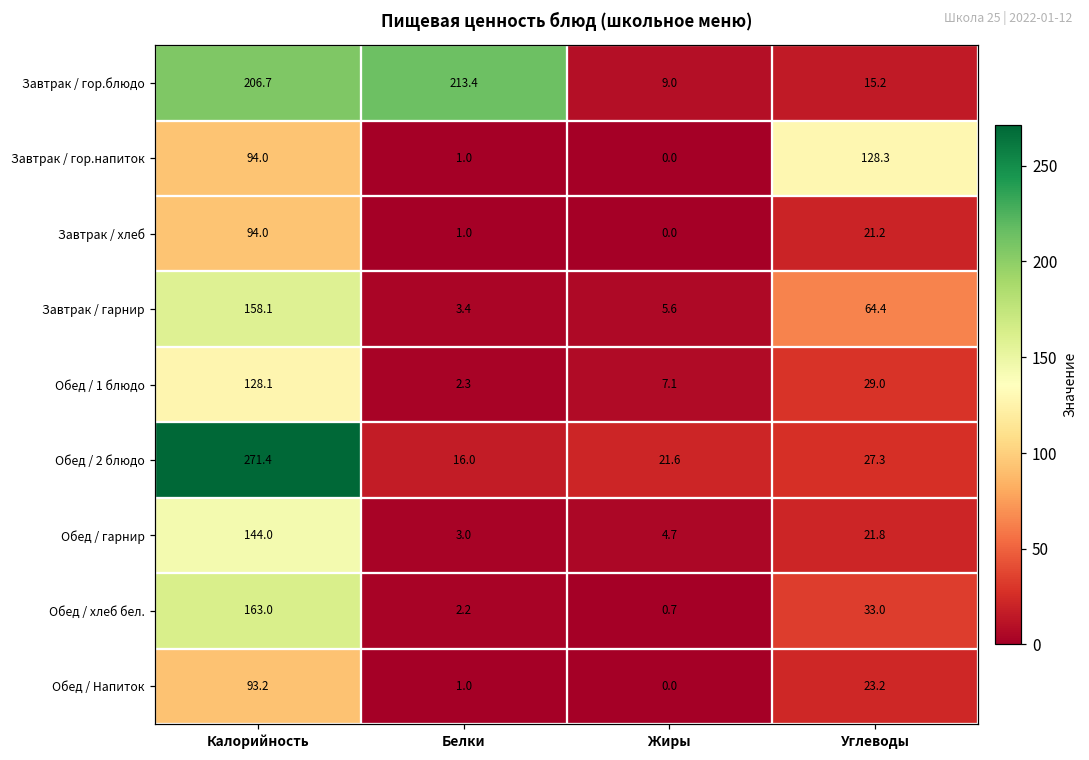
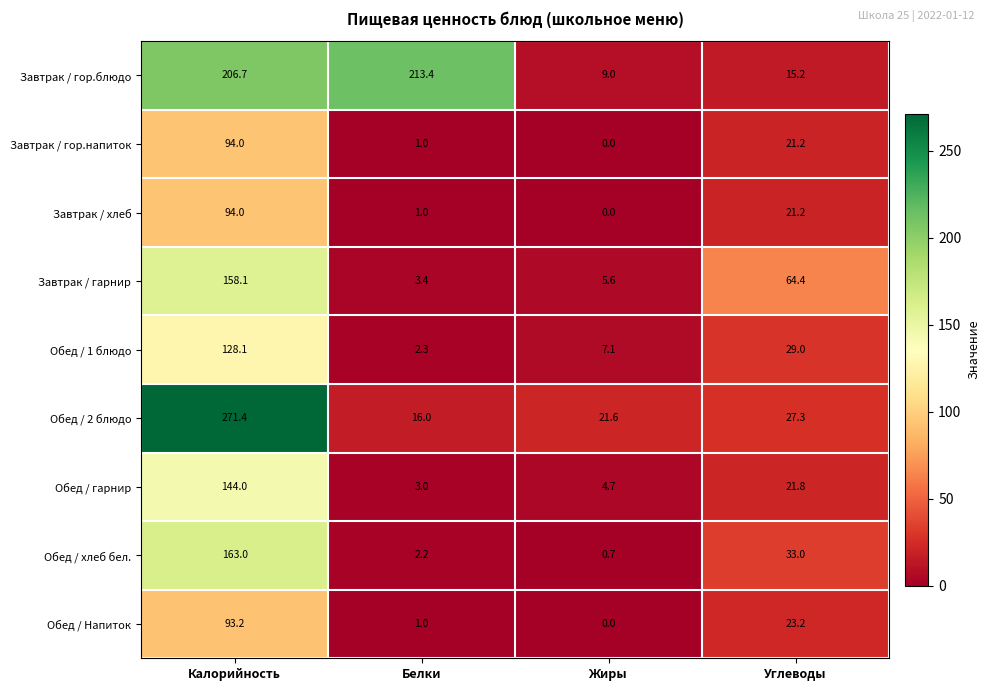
Завтрак / гор.напиток, Углеводы: 128.3 -> 21.2
